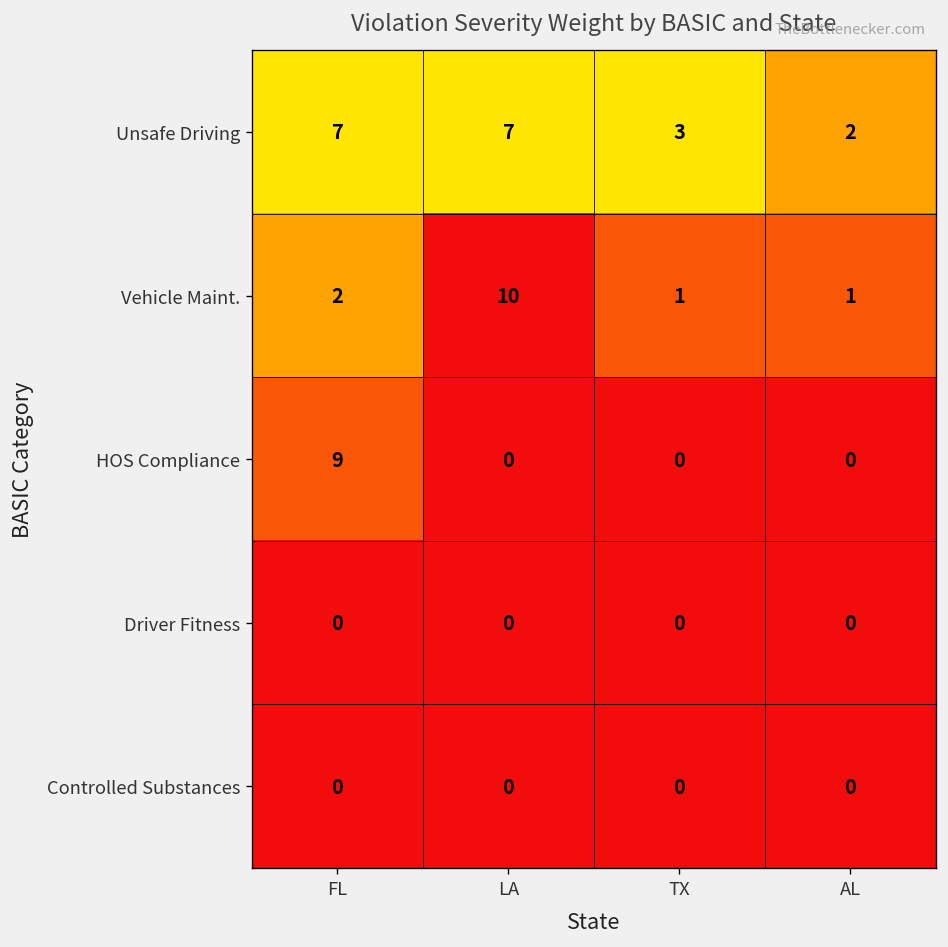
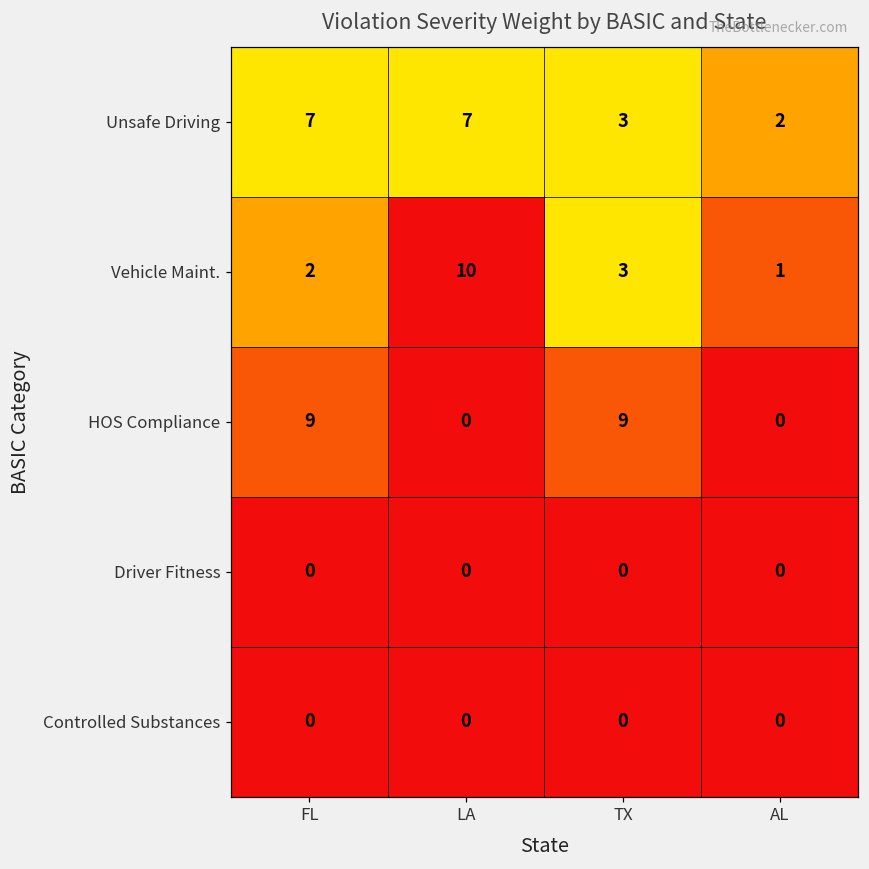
Vehicle Maint., TX: 1 -> 3
HOS Compliance, TX: 0 -> 9
